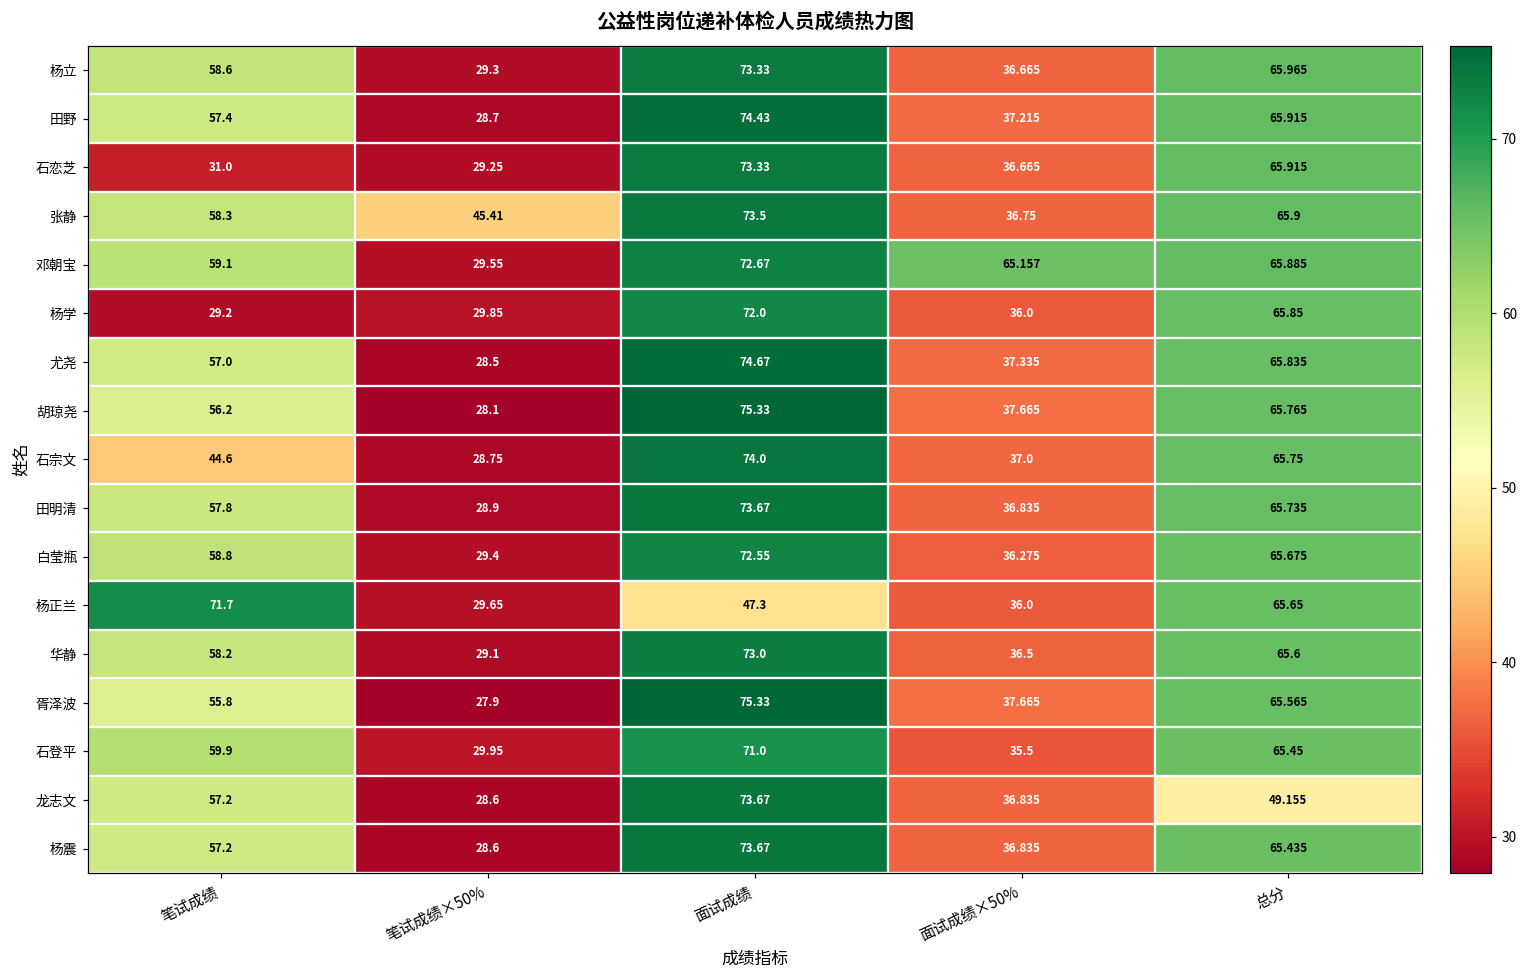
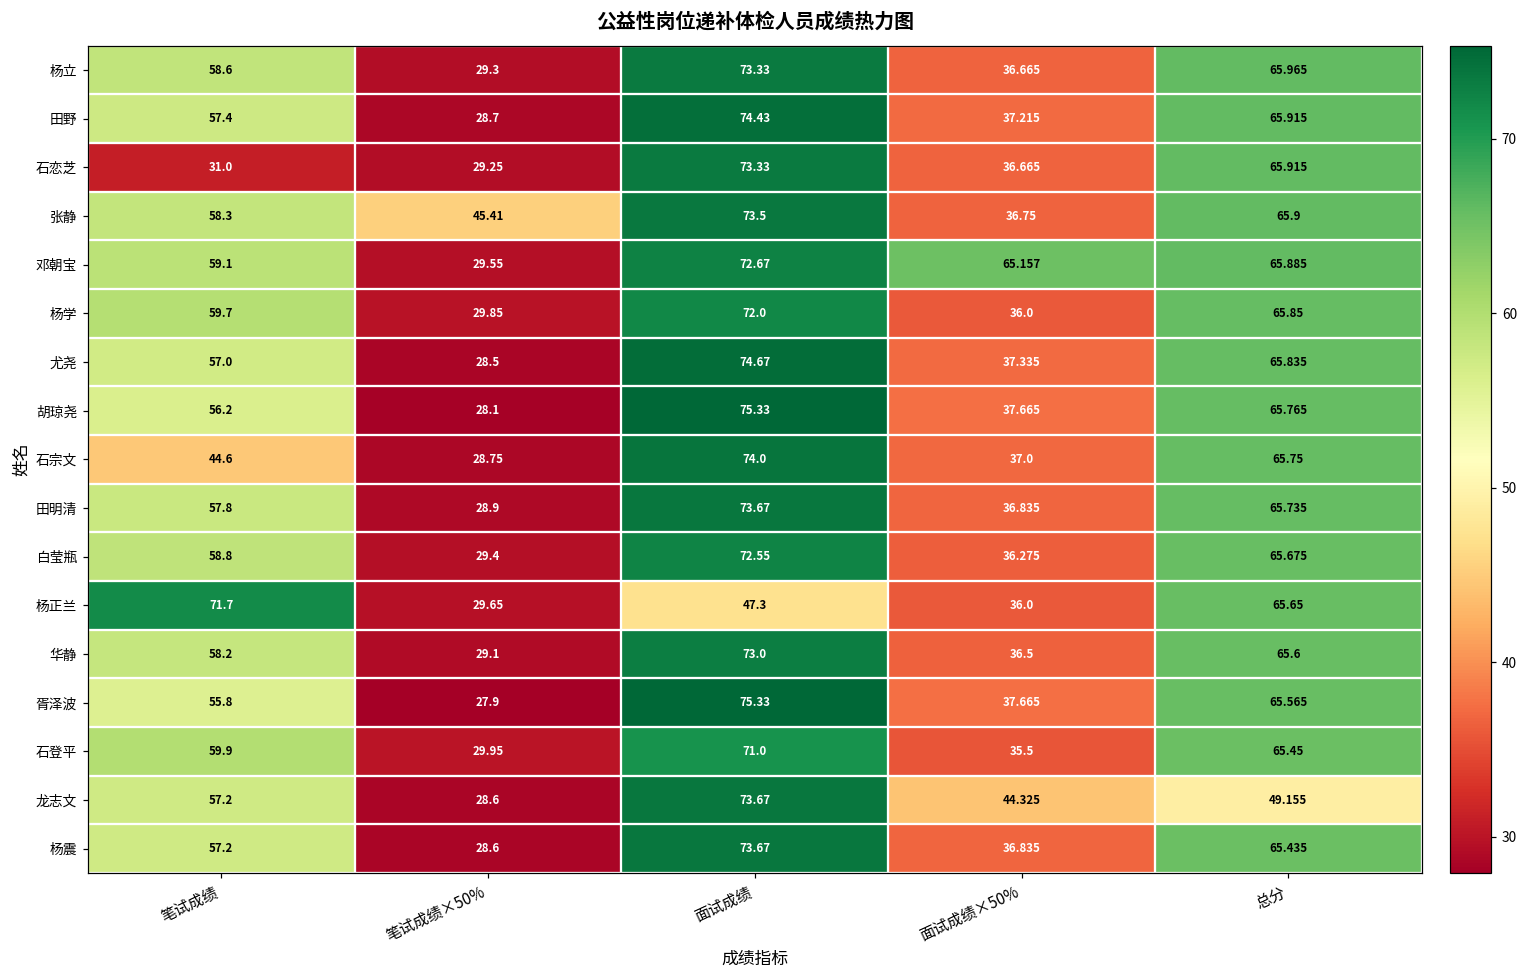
杨学, 笔试成绩: 29.2 -> 59.7
龙志文, 面试成绩×50%: 36.835 -> 44.325
